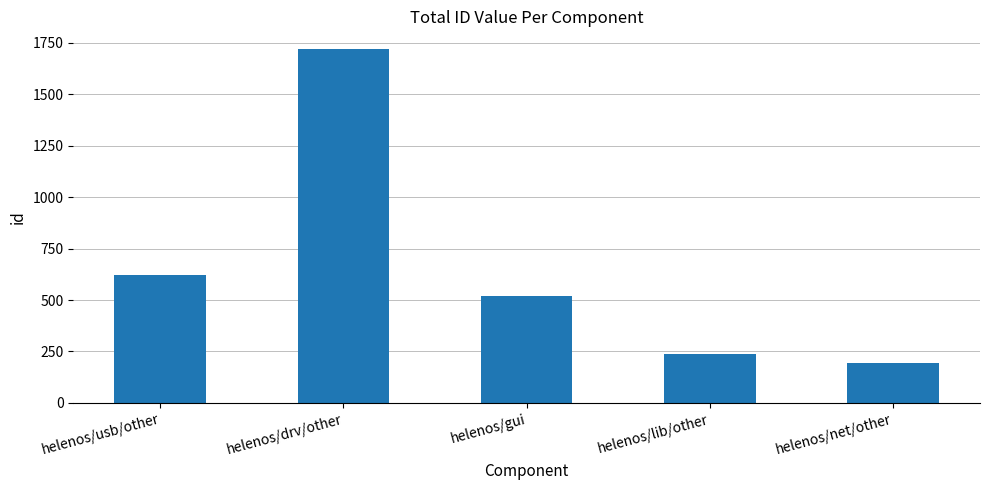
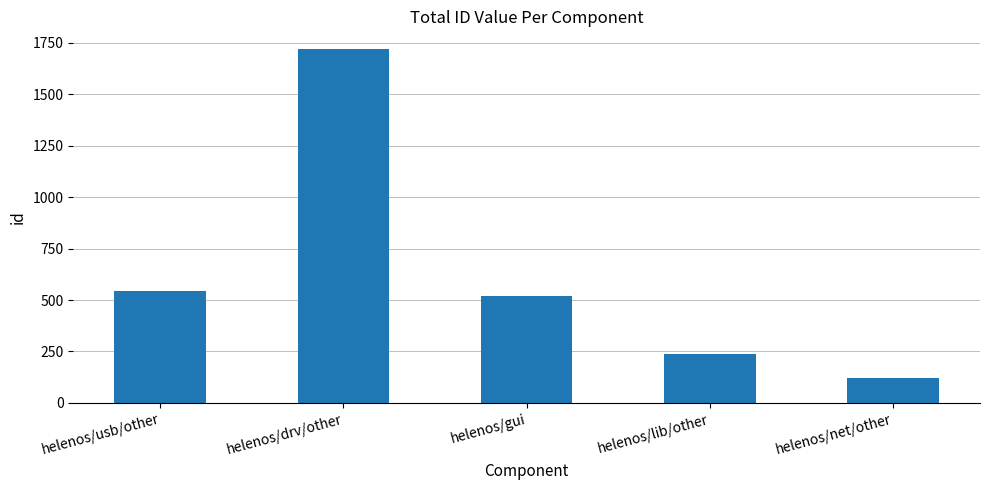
helenos/usb/other: 620 -> 550
helenos/net/other: 190 -> 120
